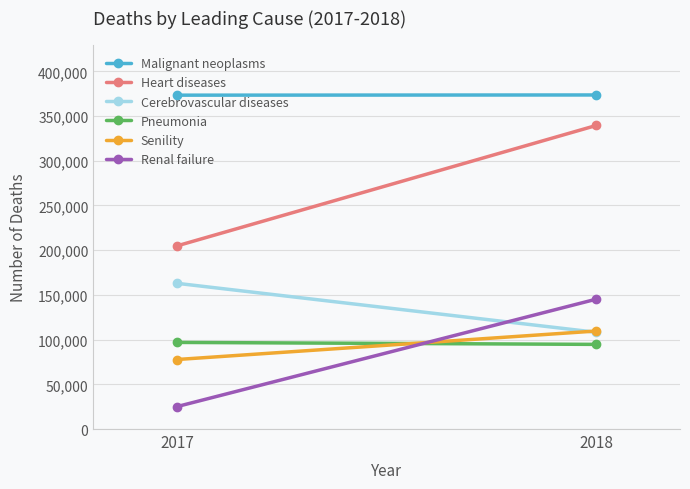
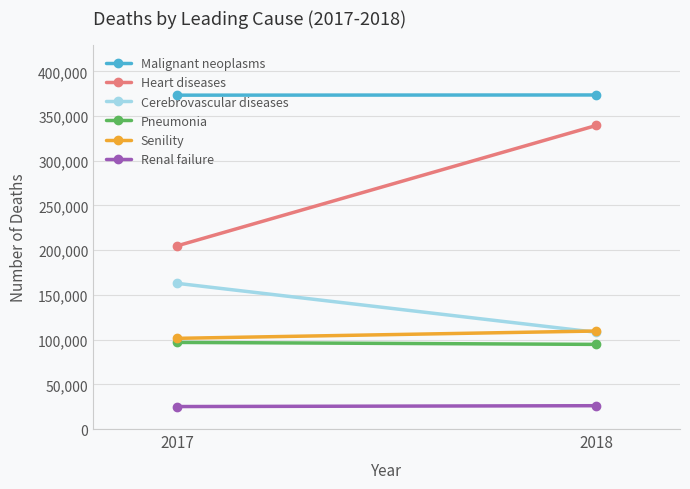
Senility, 2017: 80,000 -> 100,000
Renal failure, 2018: 150,000 -> 30,000
